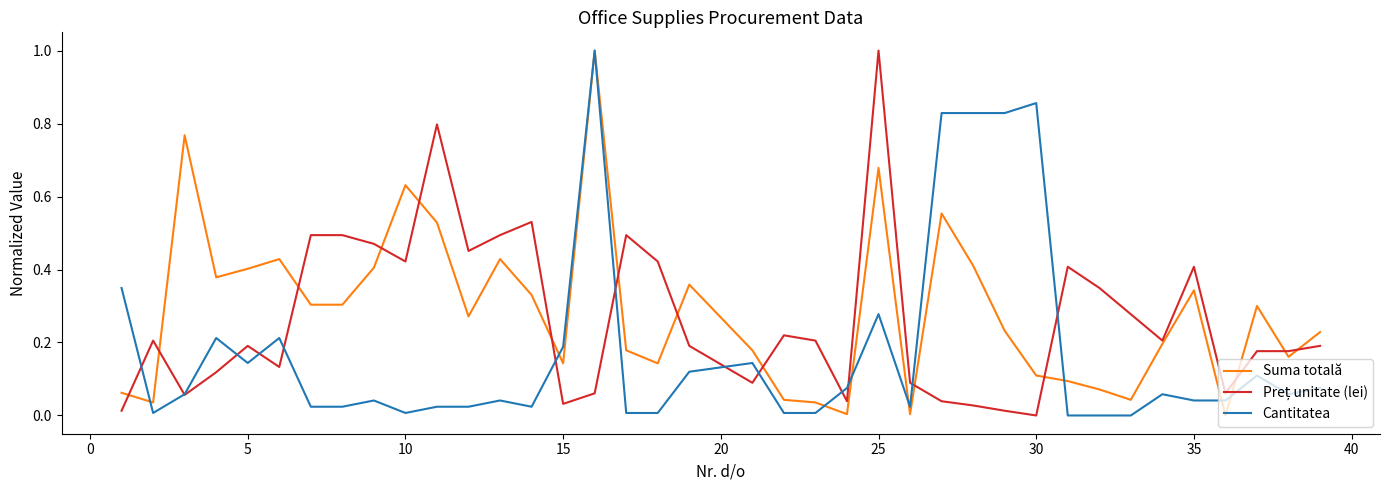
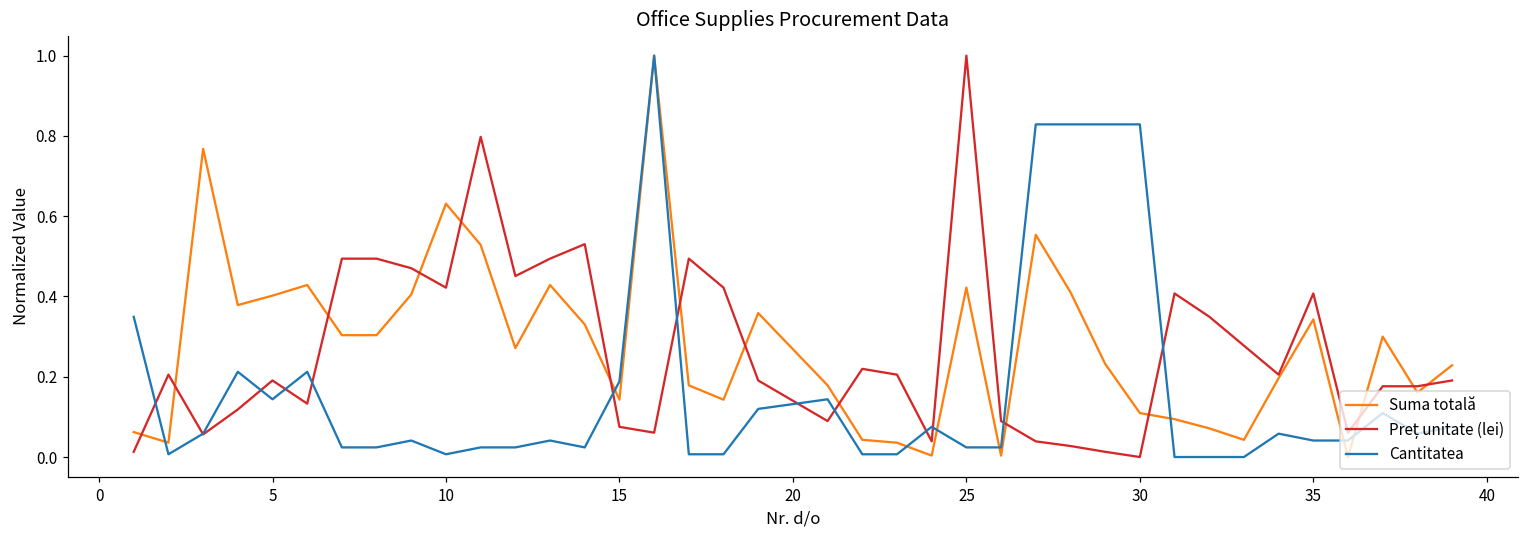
Preț unitate (lei), 15: 0.03 -> 0.08
Suma totală, 25: 0.68 -> 0.42
Cantitatea, 25: 0.28 -> 0.02
Cantitatea, 30: 0.86 -> 0.83
